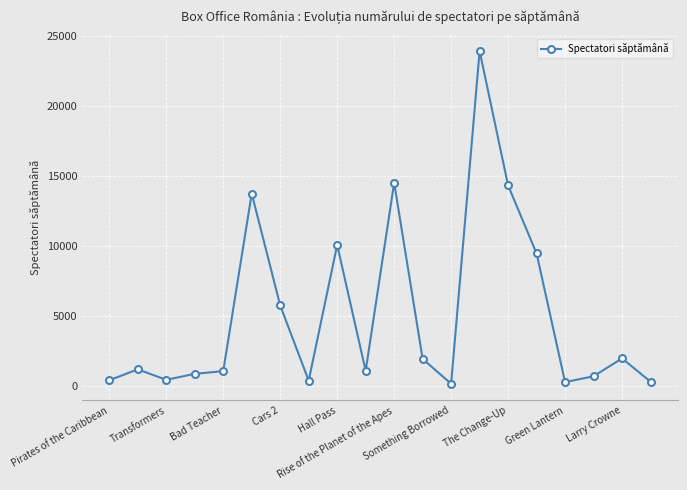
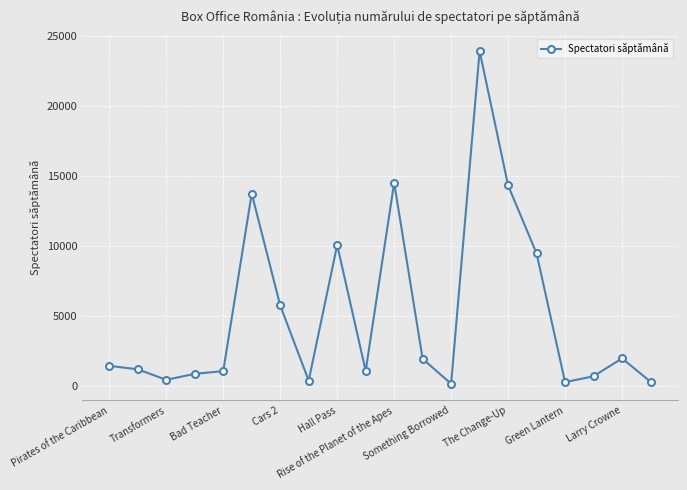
Pirates of the Caribbean: 400 -> 1400
